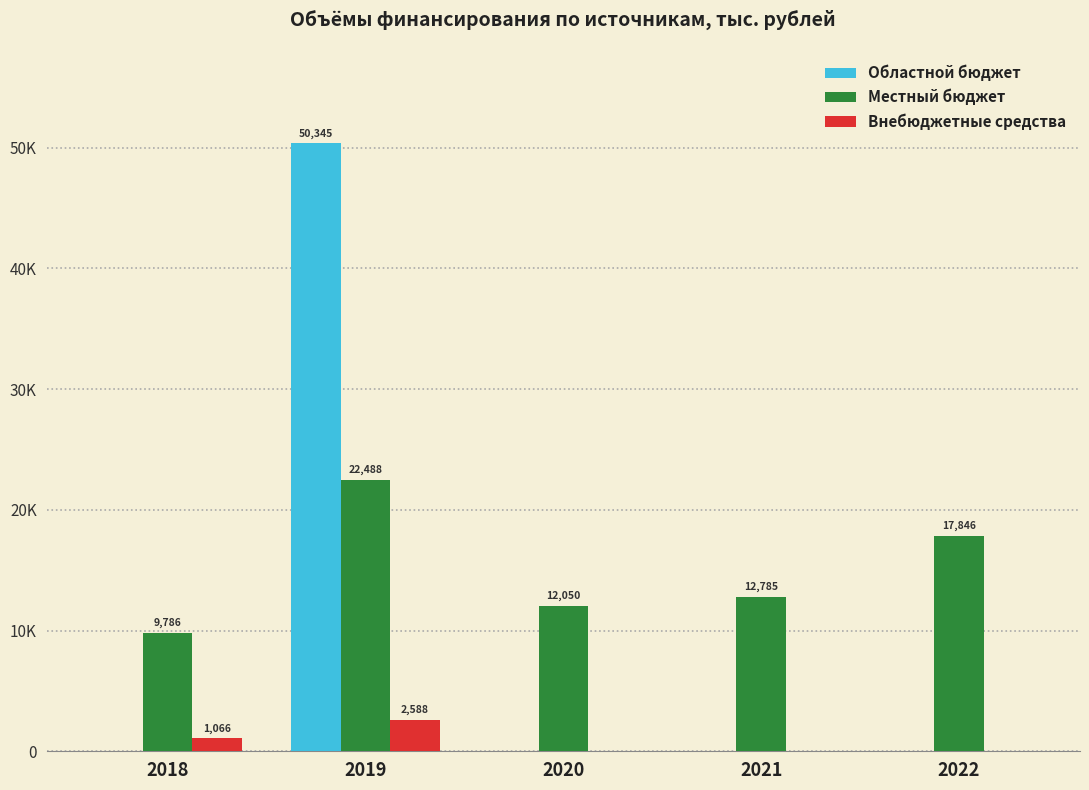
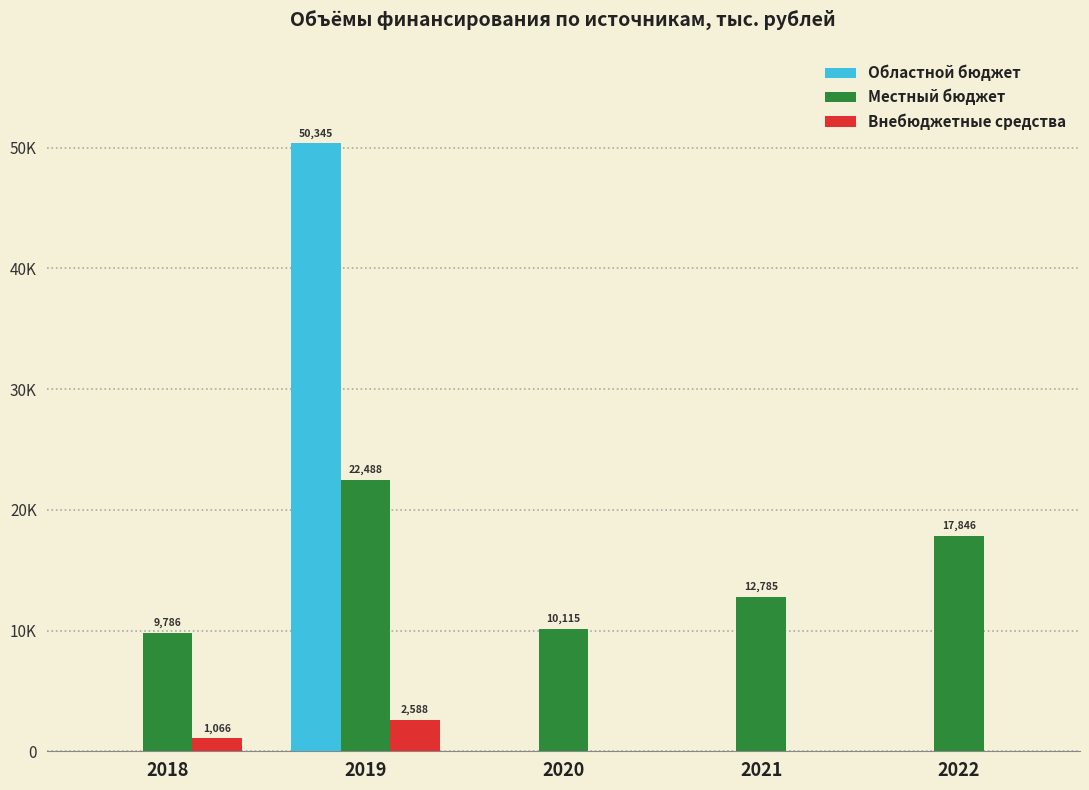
Местный бюджет, 2020: 12,050 -> 10,115
